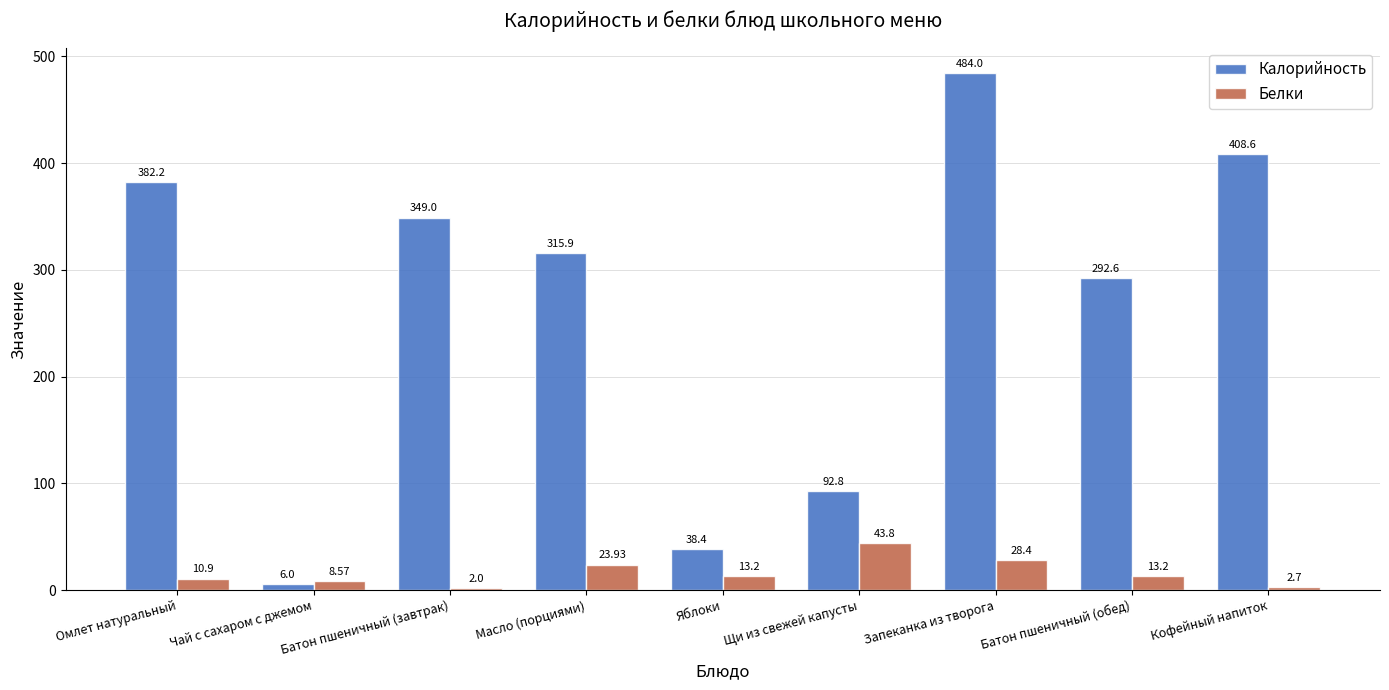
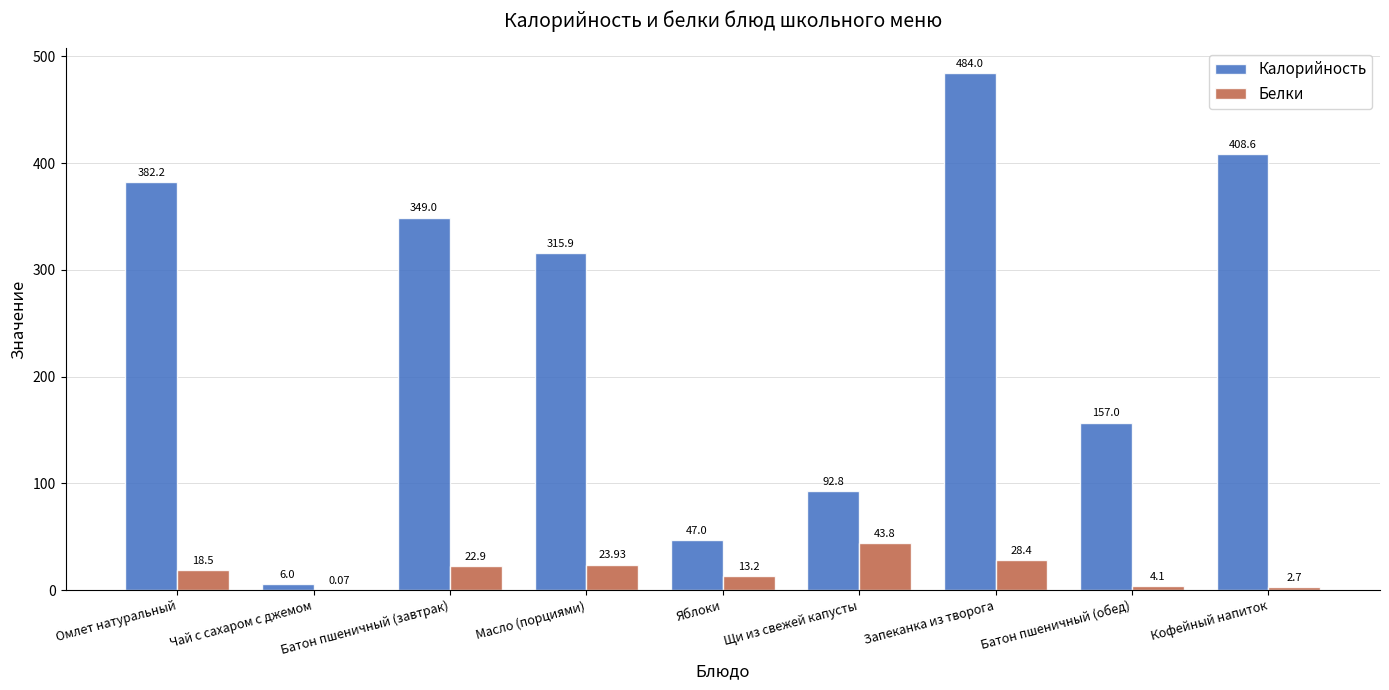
Белки, Омлет натуральный: 10.9 -> 18.5
Белки, Чай с сахаром с джемом: 8.57 -> 0.07
Белки, Батон пшеничный (завтрак): 2.0 -> 22.9
Калорийность, Яблоки: 38.4 -> 47.0
Калорийность, Батон пшеничный (обед): 292.6 -> 157.0
Белки, Батон пшеничный (обед): 13.2 -> 4.1
